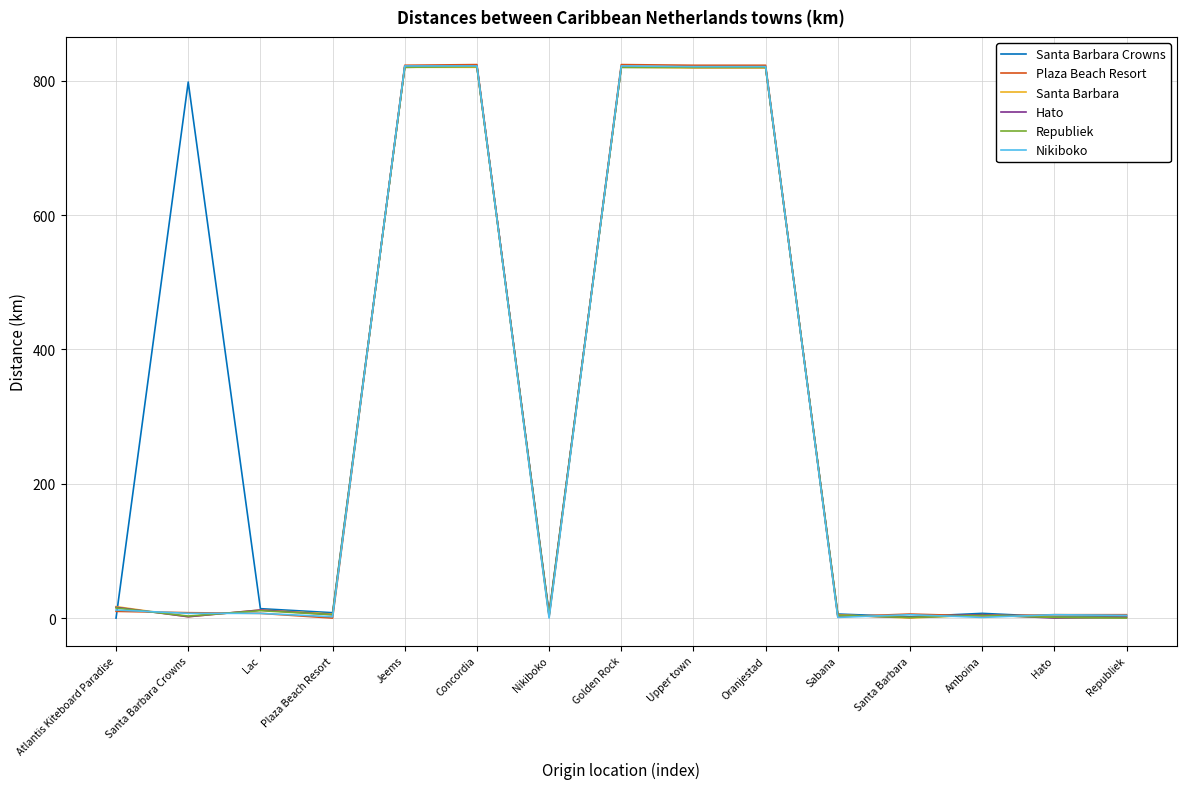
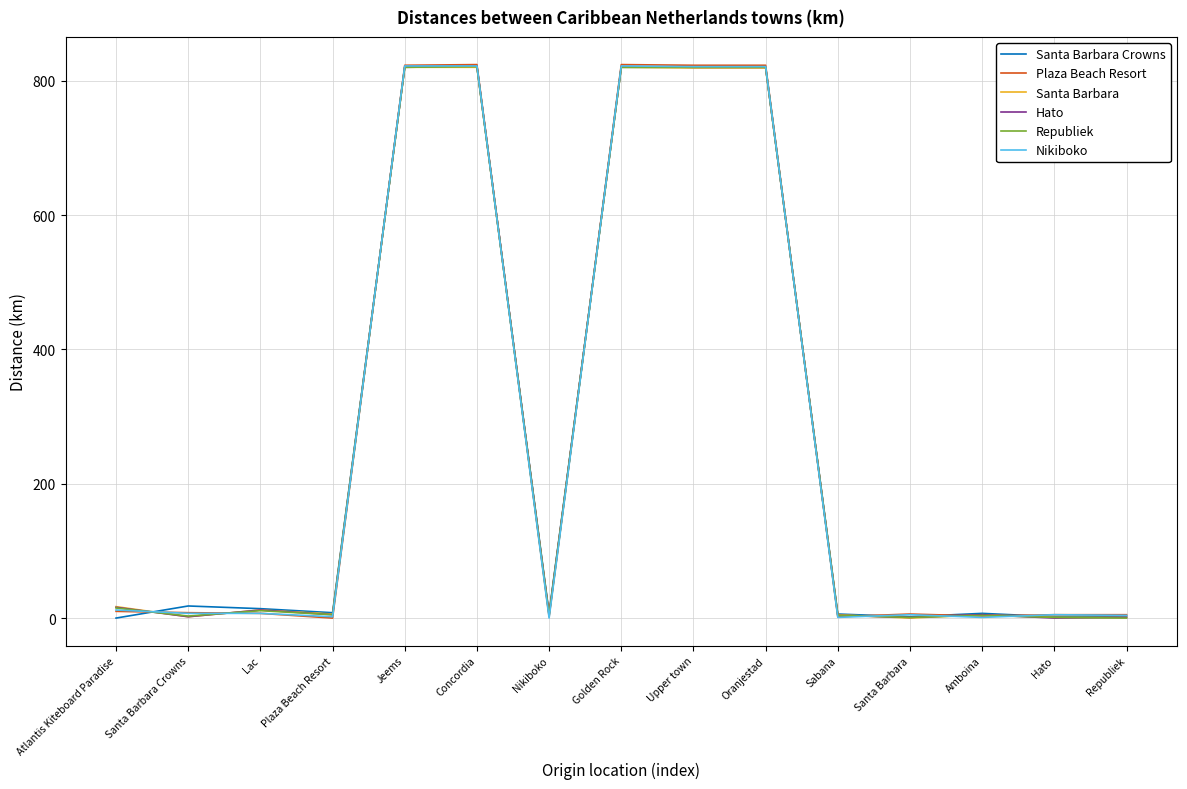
Santa Barbara Crowns, Santa Barbara Crowns: 800 -> 20
